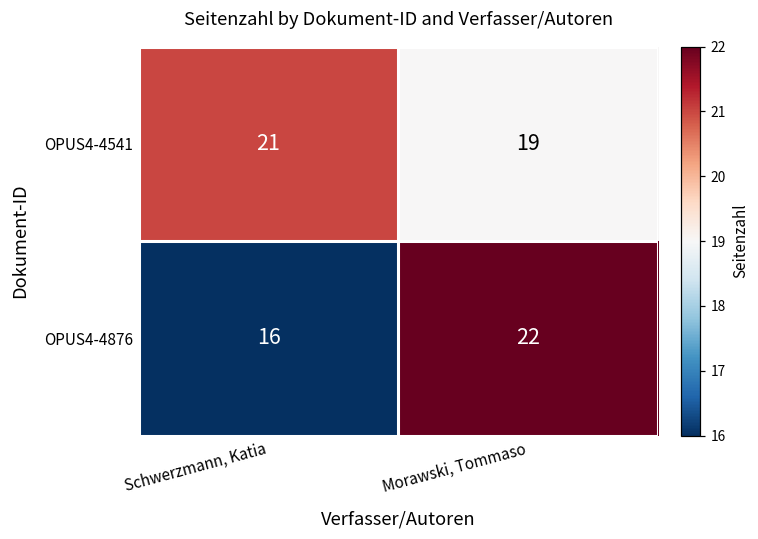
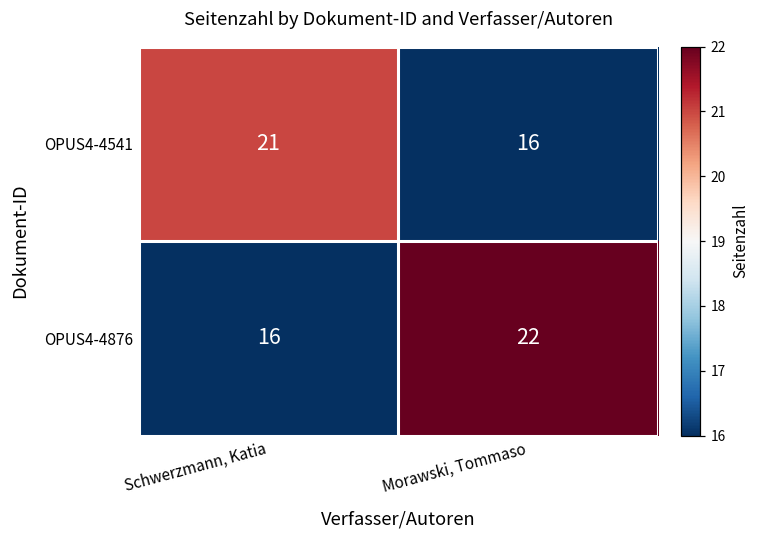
OPUS4-4541, Morawski, Tommaso: 19 -> 16
